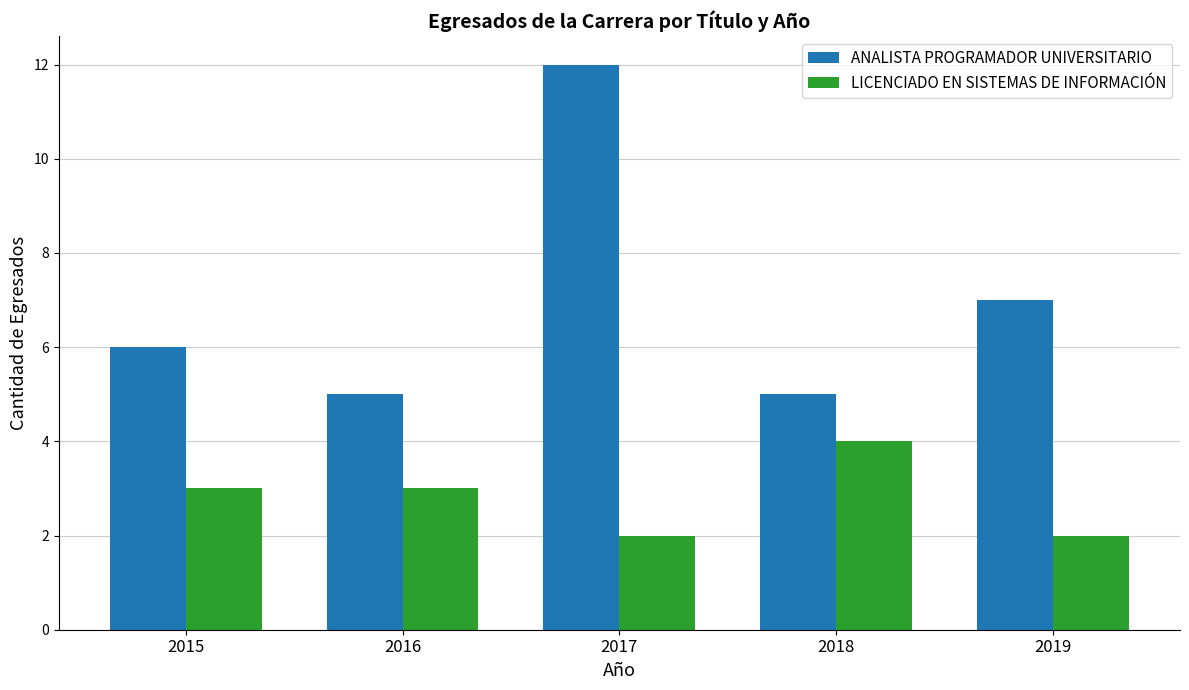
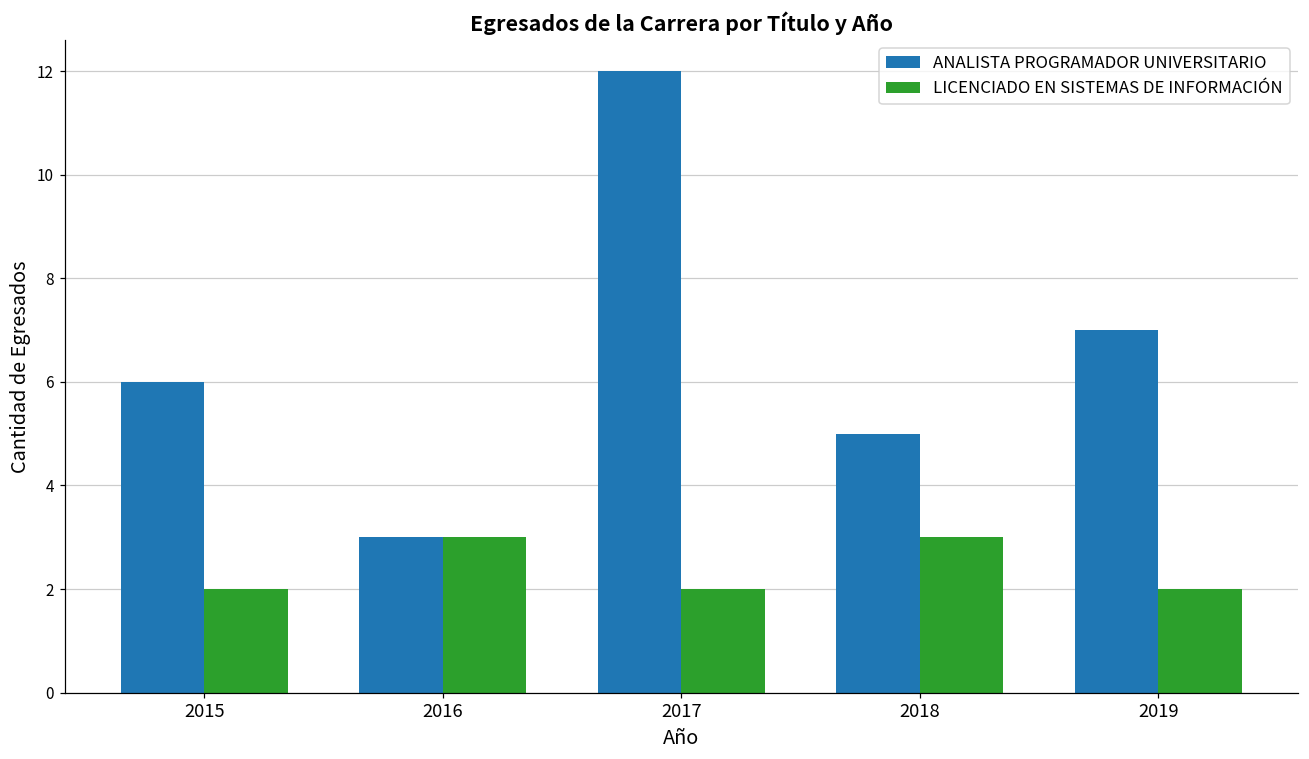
LICENCIADO EN SISTEMAS DE INFORMACIÓN, 2015: 3 -> 2
ANALISTA PROGRAMADOR UNIVERSITARIO, 2016: 5 -> 3
LICENCIADO EN SISTEMAS DE INFORMACIÓN, 2018: 4 -> 3
